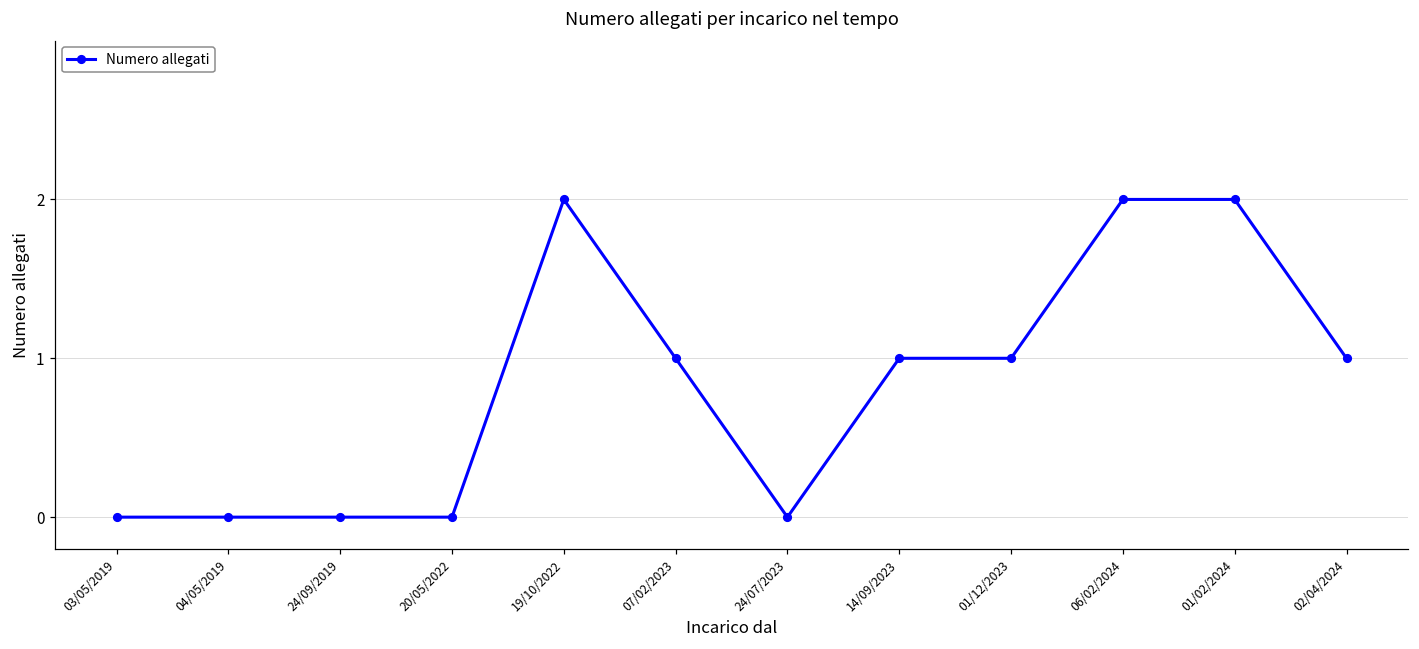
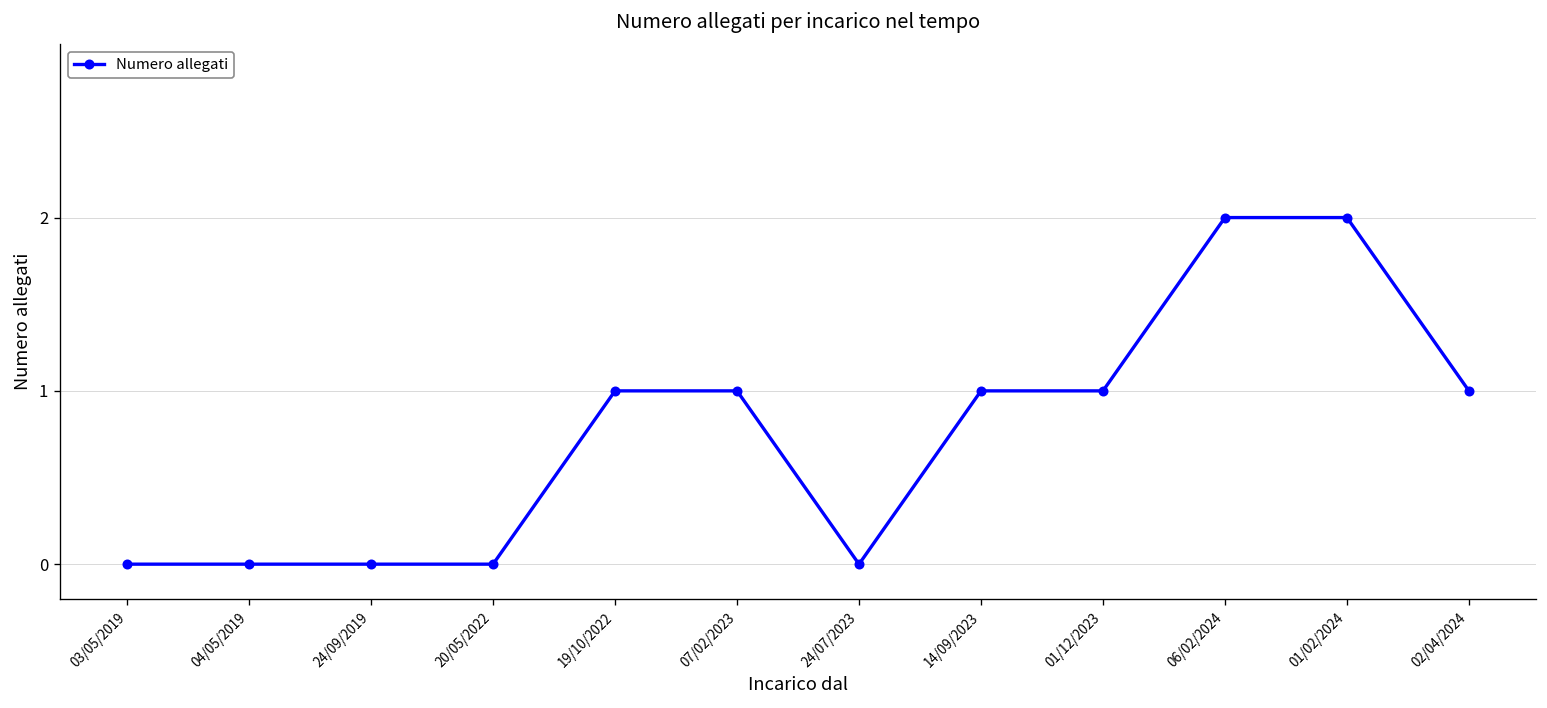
19/10/2022: 2 -> 1
